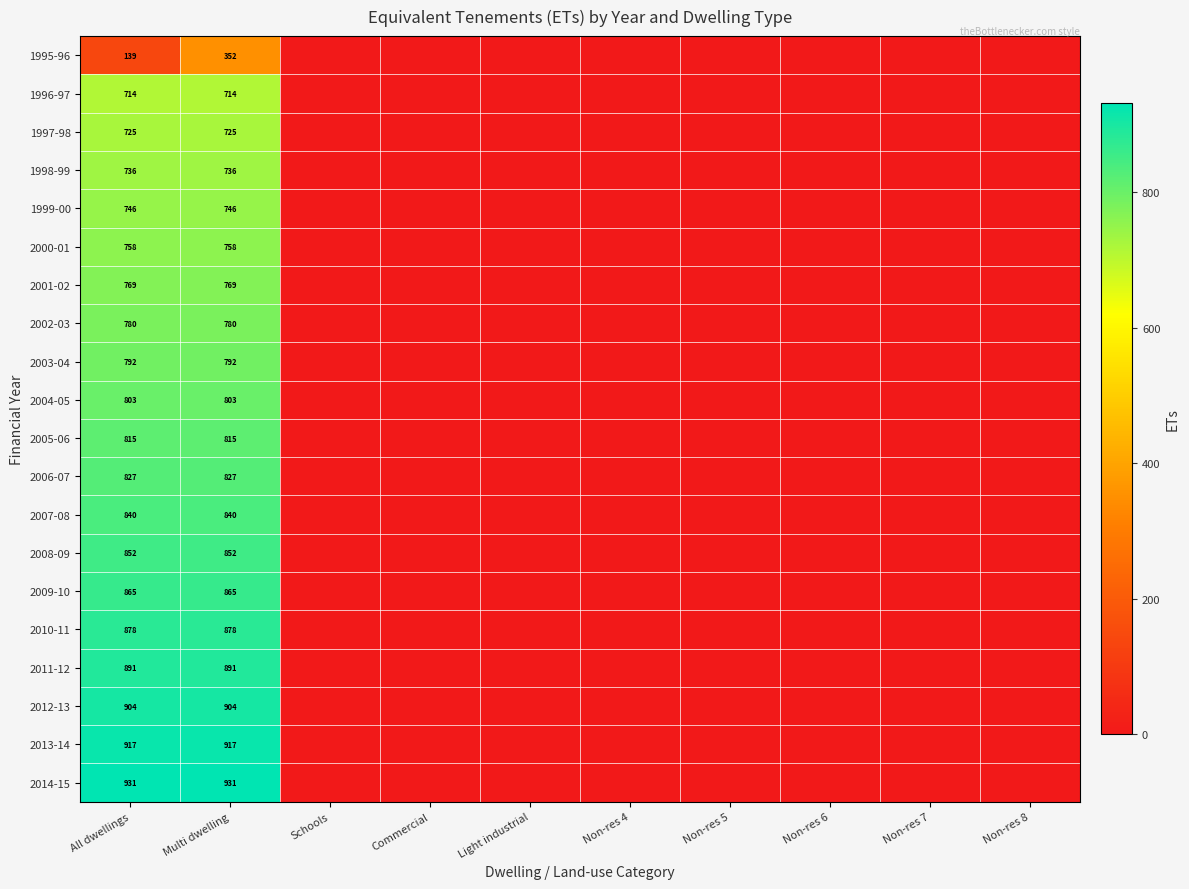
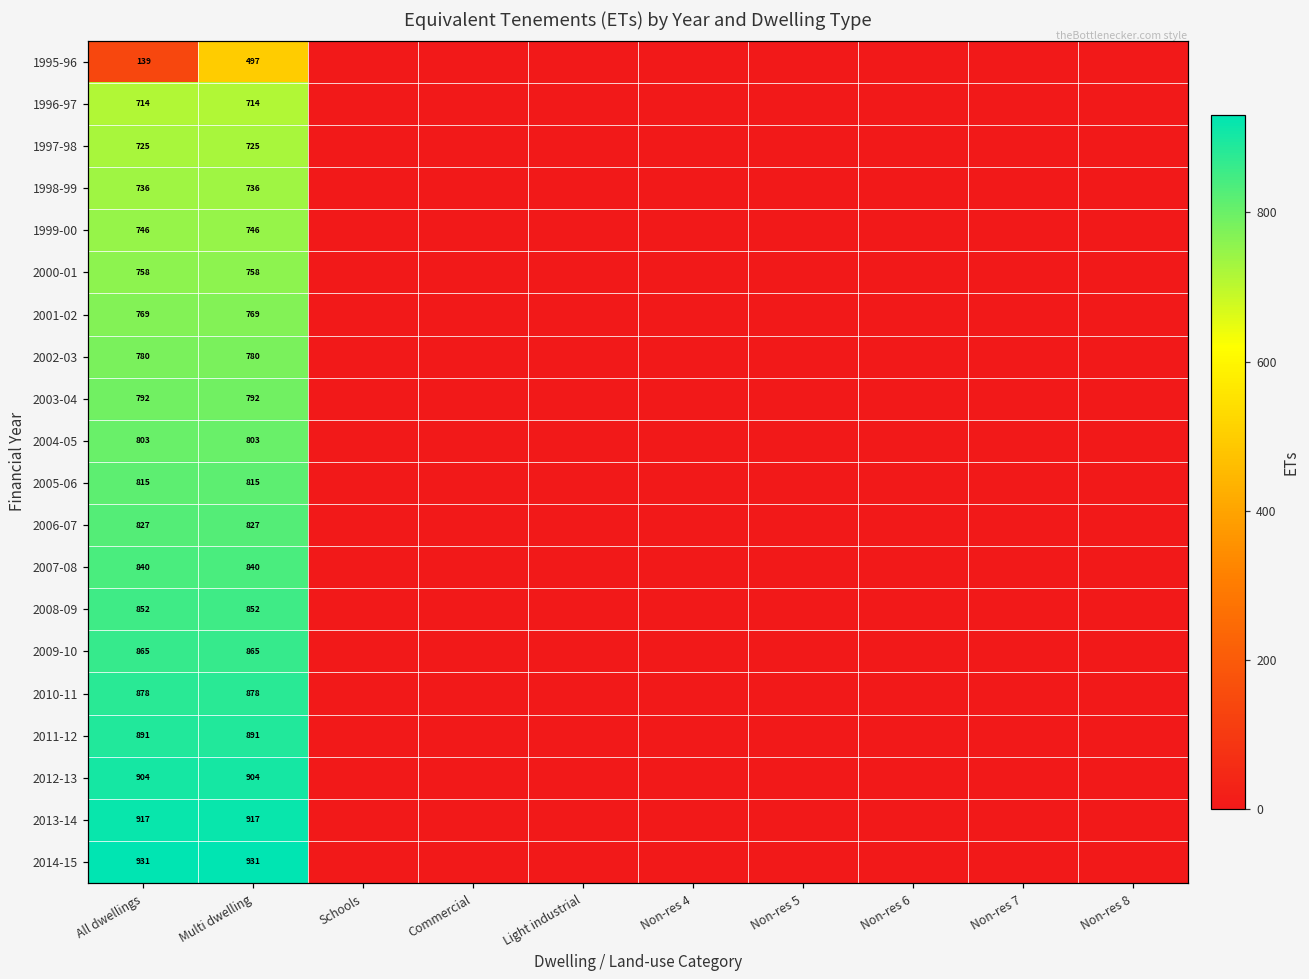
1995-96, Multi dwelling: 352 -> 497
